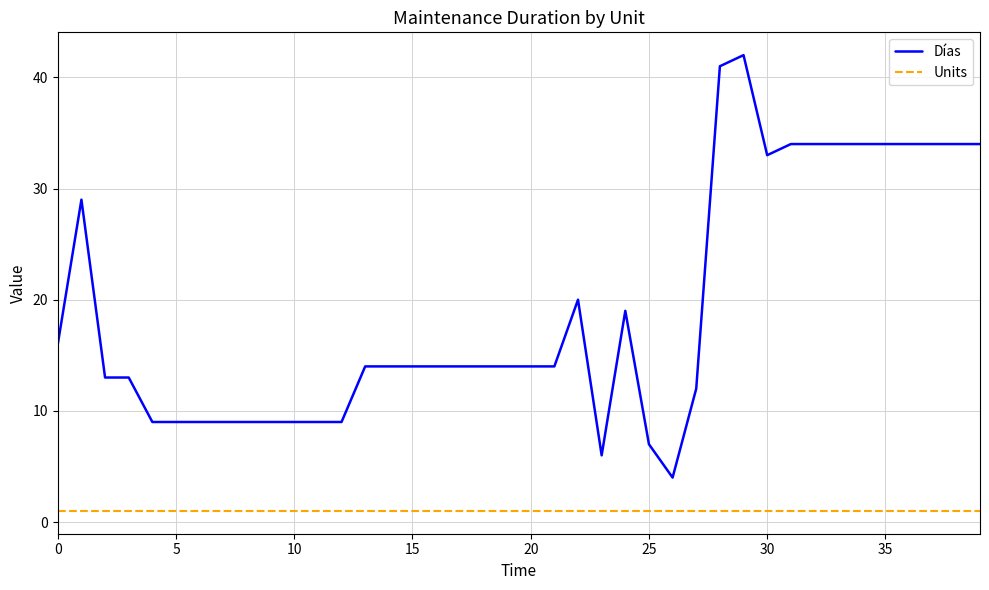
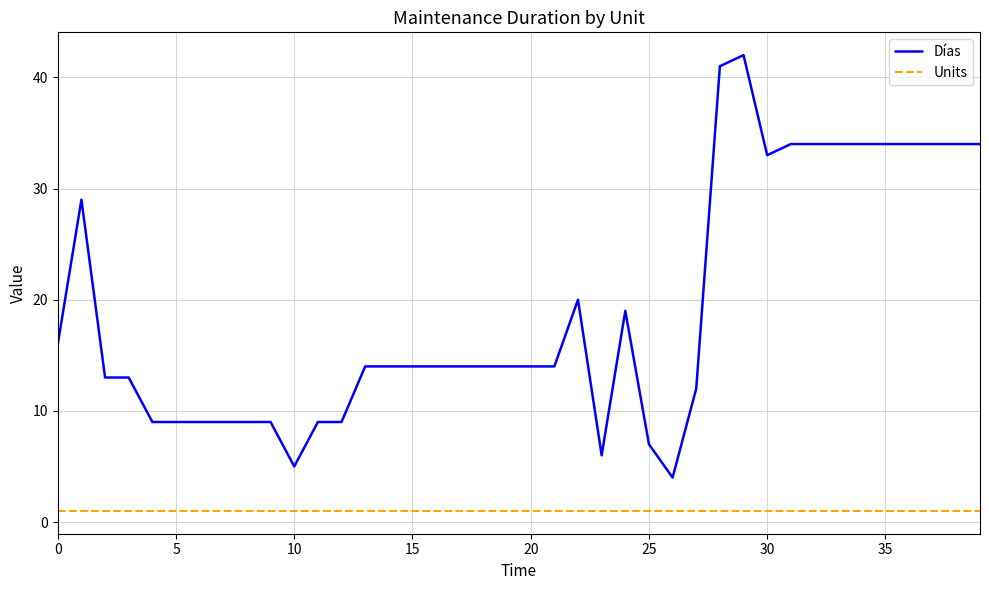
Días, 10: 9 -> 5
